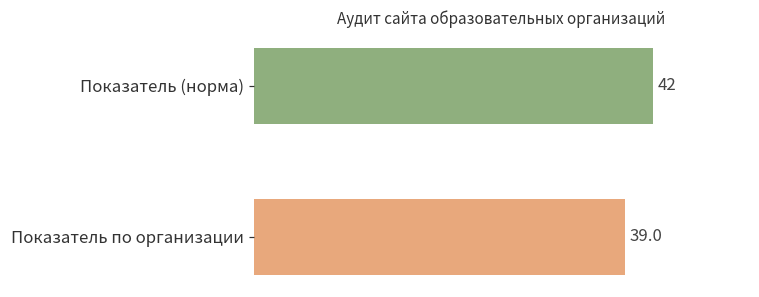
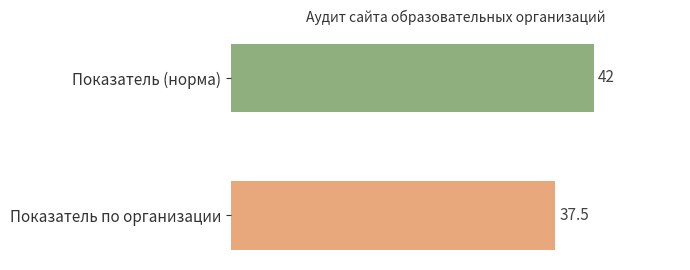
Показатель по организации: 39.0 -> 37.5
